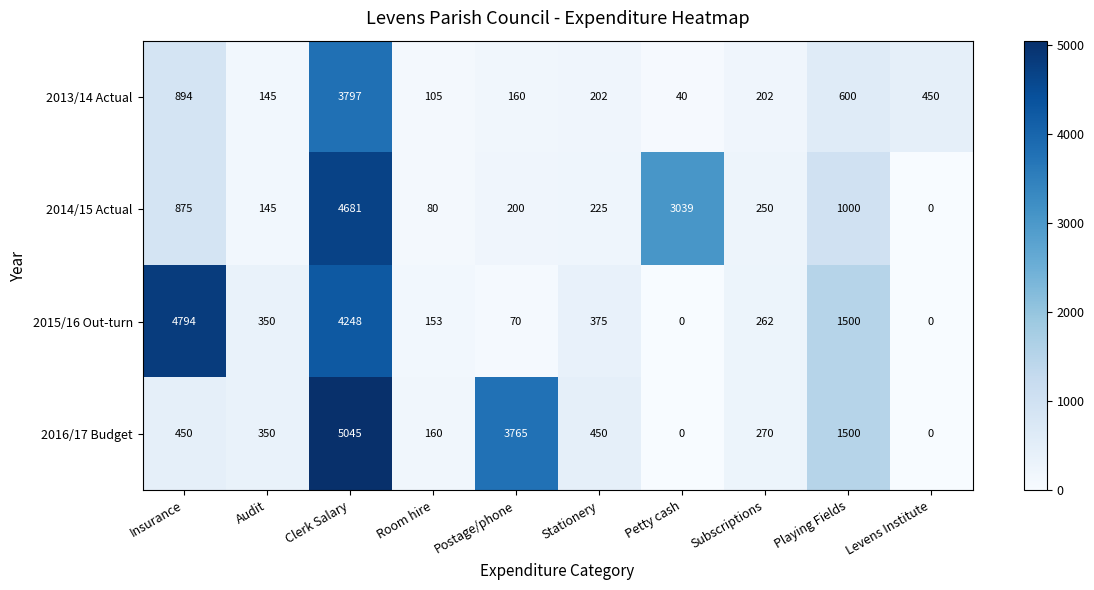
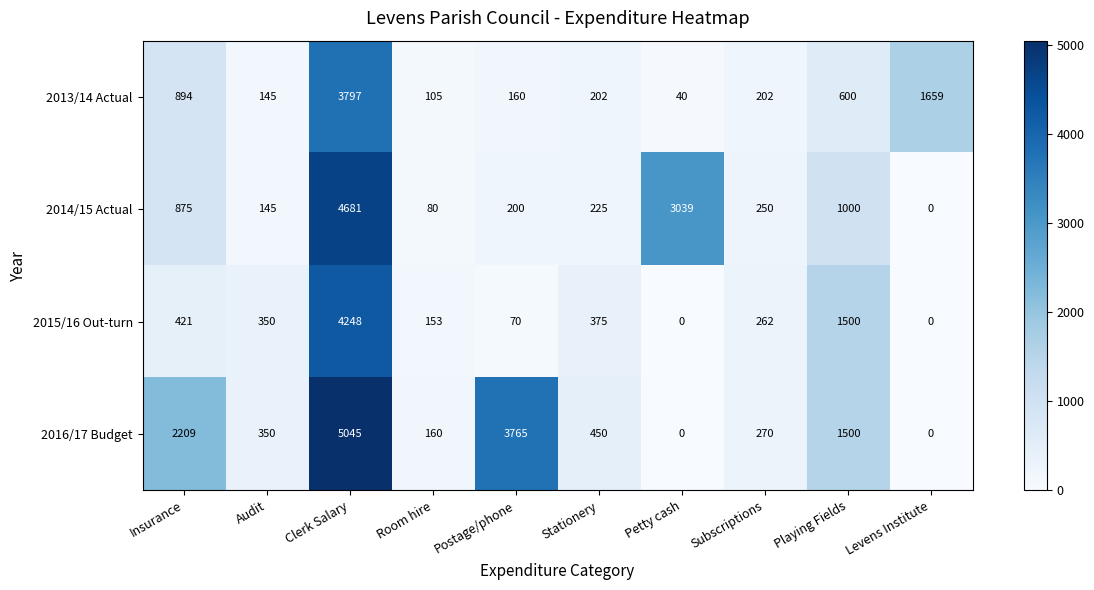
2013/14 Actual, Levens Institute: 450 -> 1659
2015/16 Out-turn, Insurance: 4794 -> 421
2016/17 Budget, Insurance: 450 -> 2209
